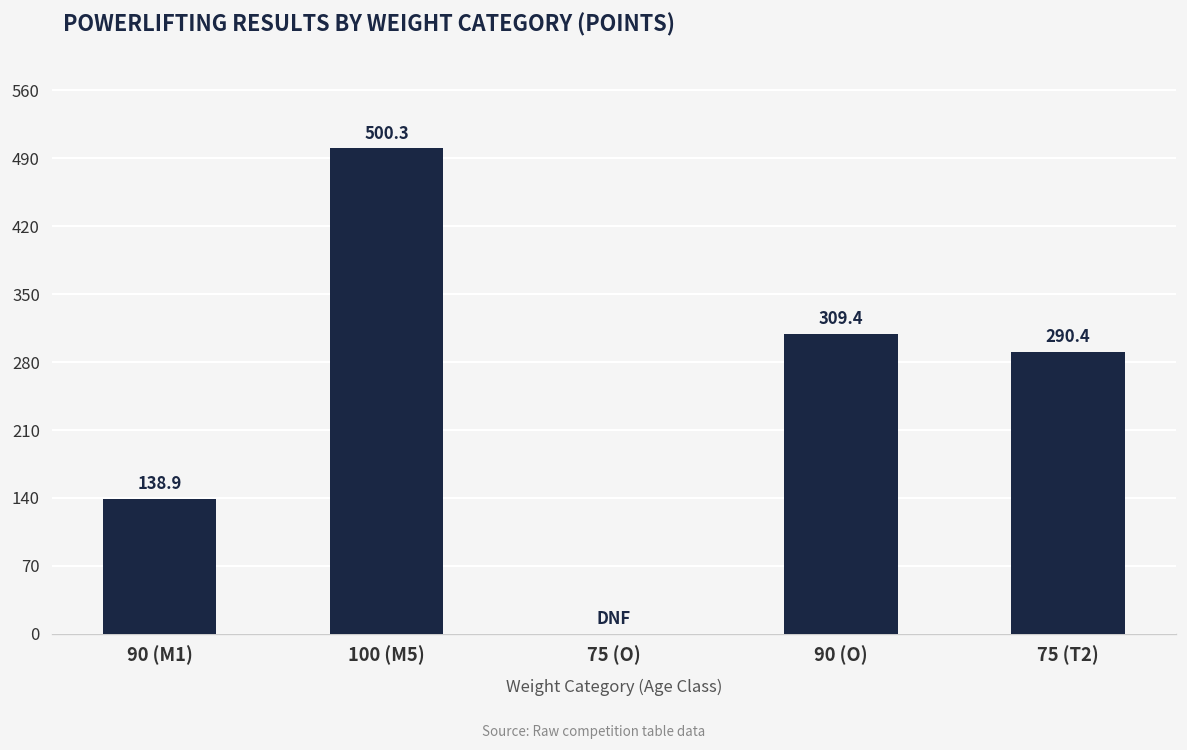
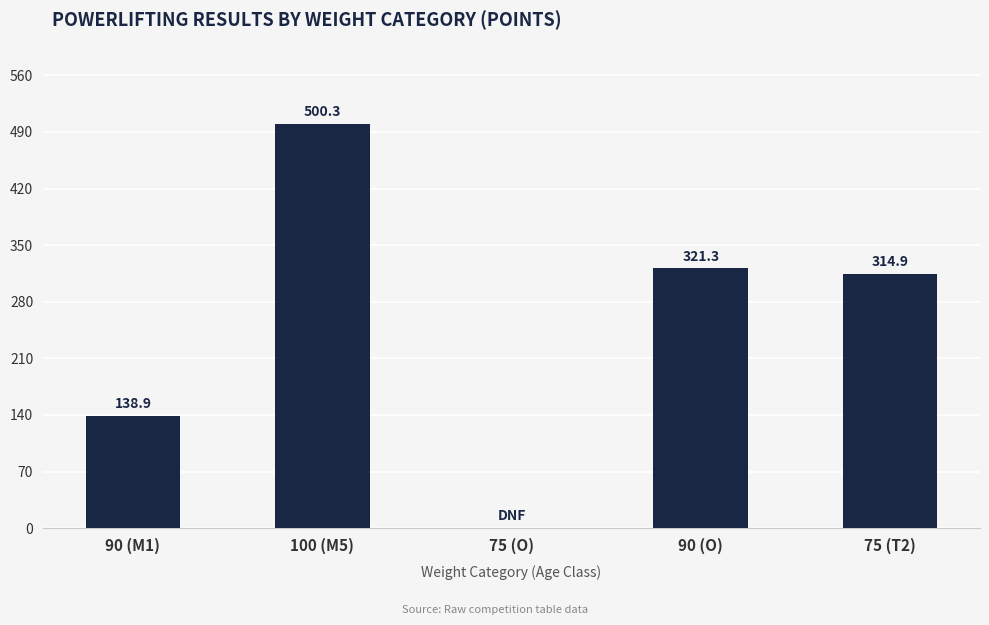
90 (O): 309.4 -> 321.3
75 (T2): 290.4 -> 314.9
